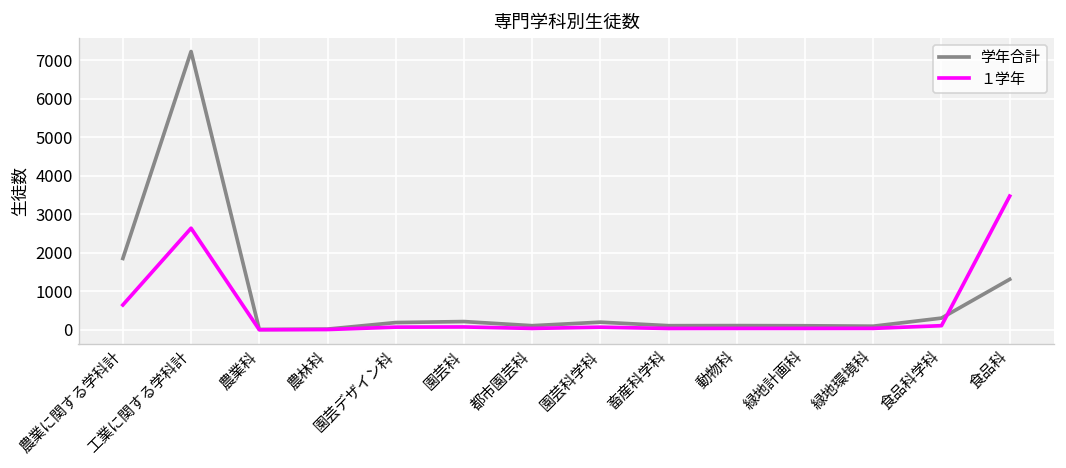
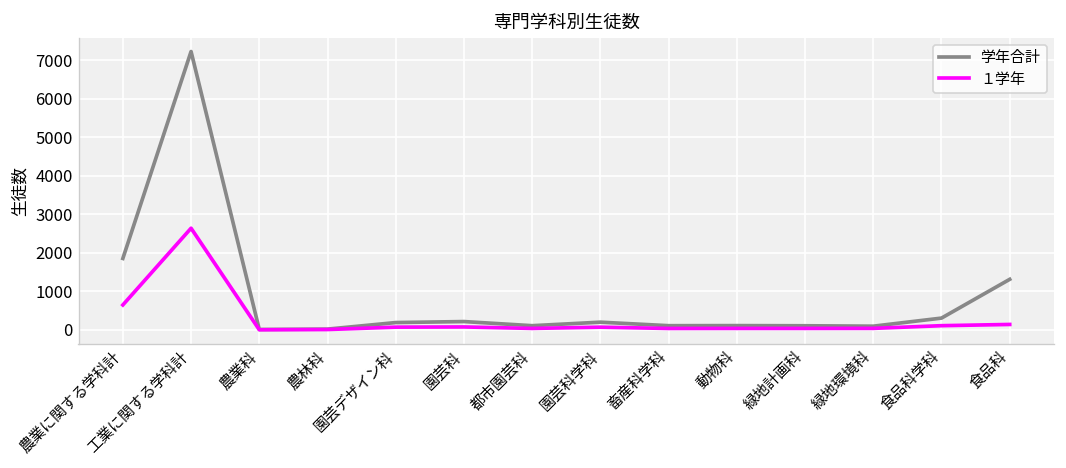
１学年, 食品科: 3500 -> 100
